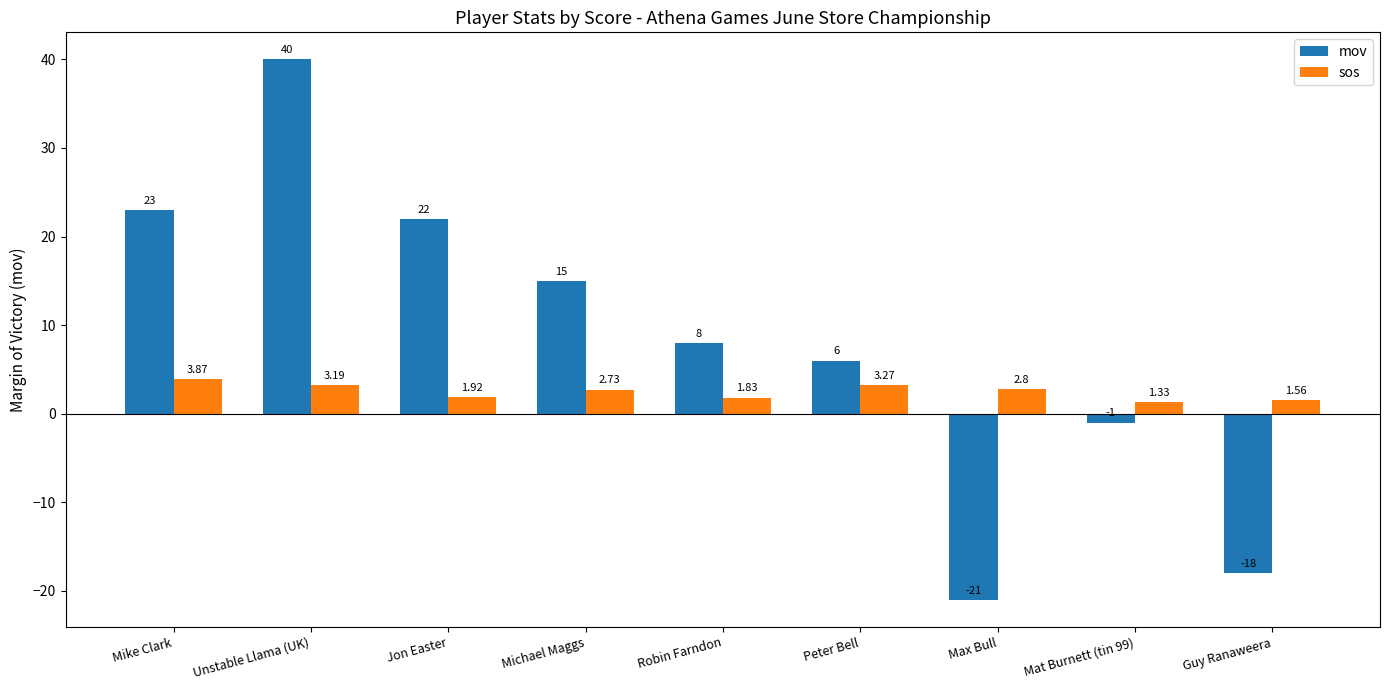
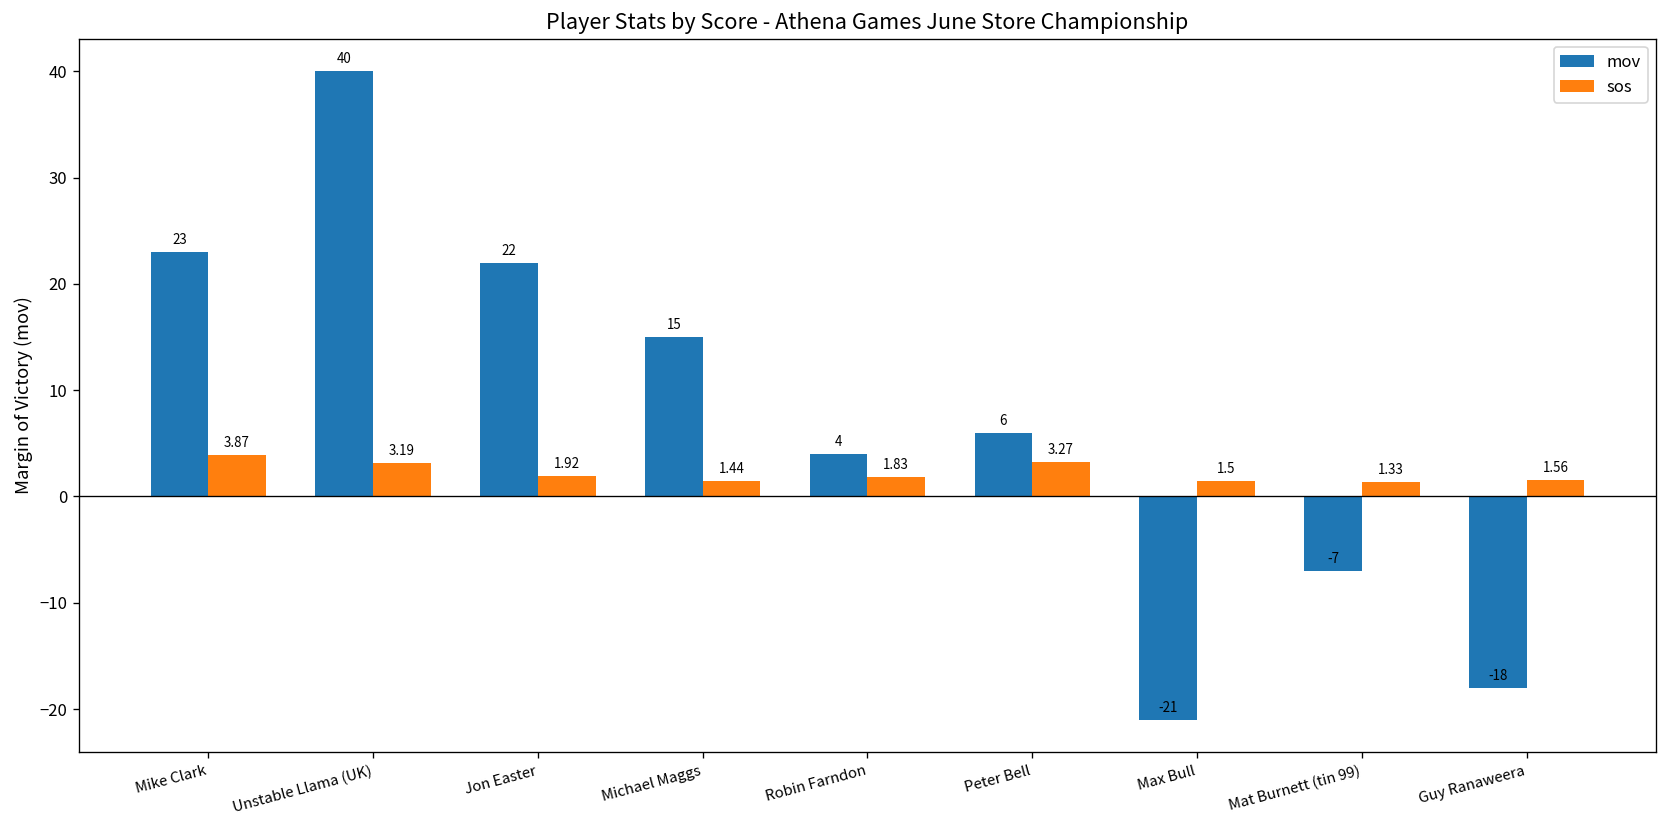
sos, Michael Maggs: 2.73 -> 1.44
mov, Robin Farndon: 8 -> 4
sos, Max Bull: 2.8 -> 1.5
mov, Mat Burnett (tin 99): -1 -> -7
